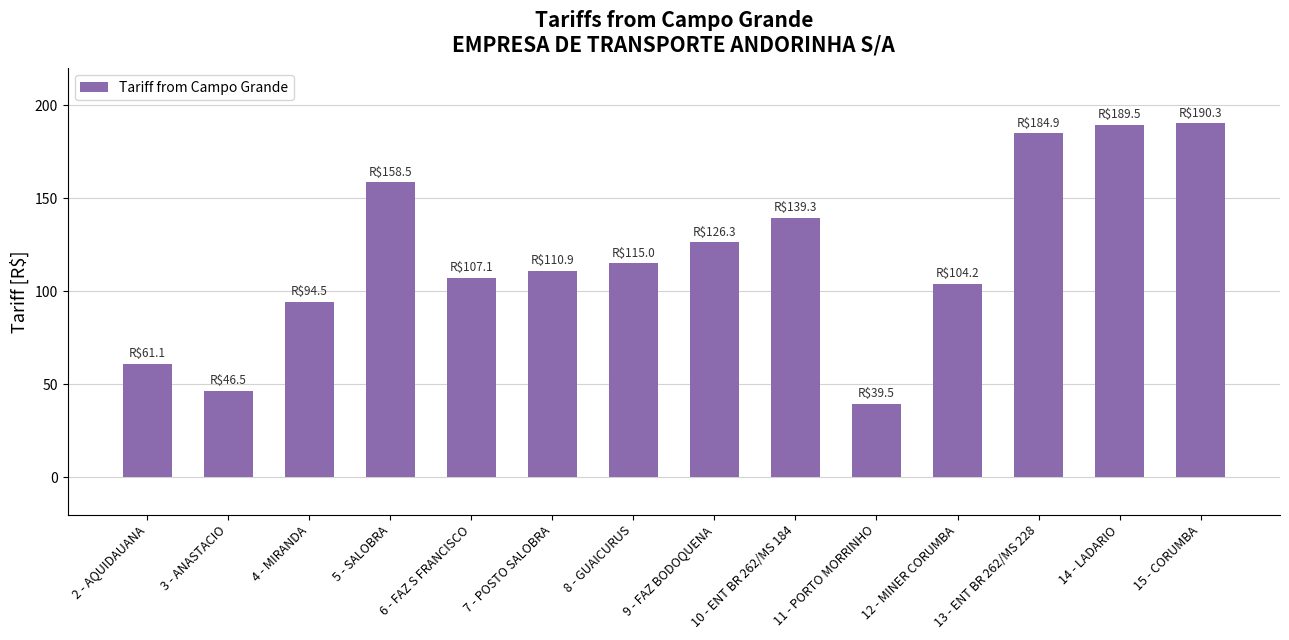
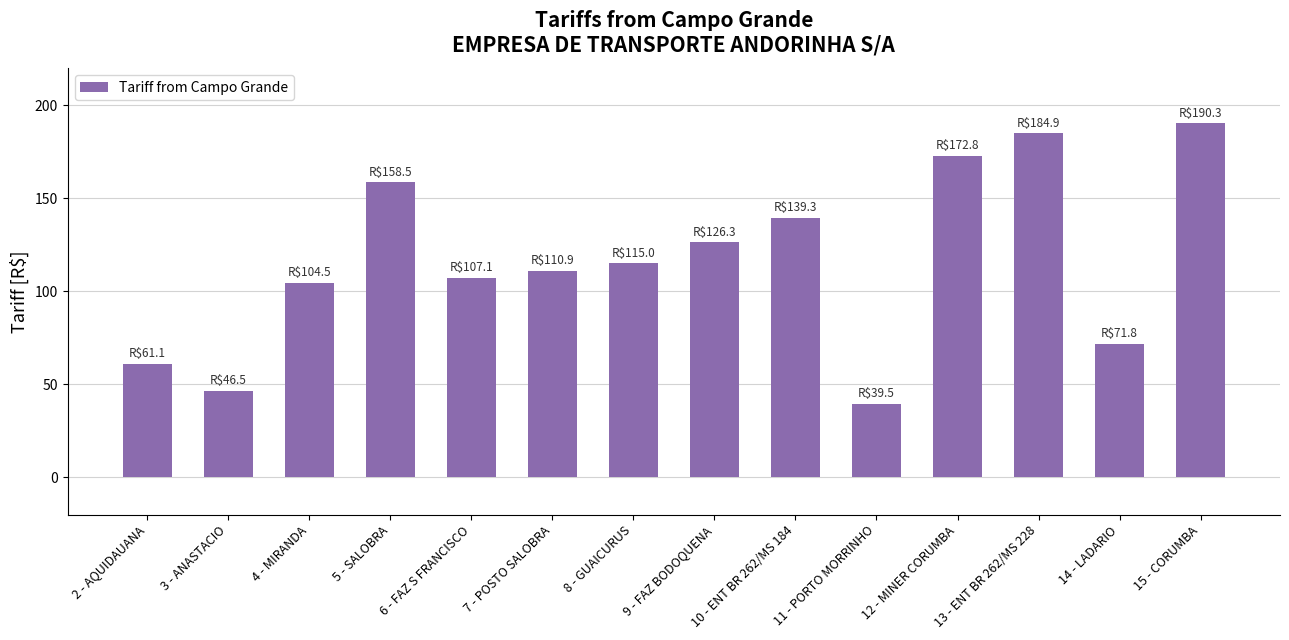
4 - MIRANDA: $94.5 -> $104.5
12 - MINER CORUMBA: $104.2 -> $172.8
14 - LADARIO: $189.5 -> $71.8
